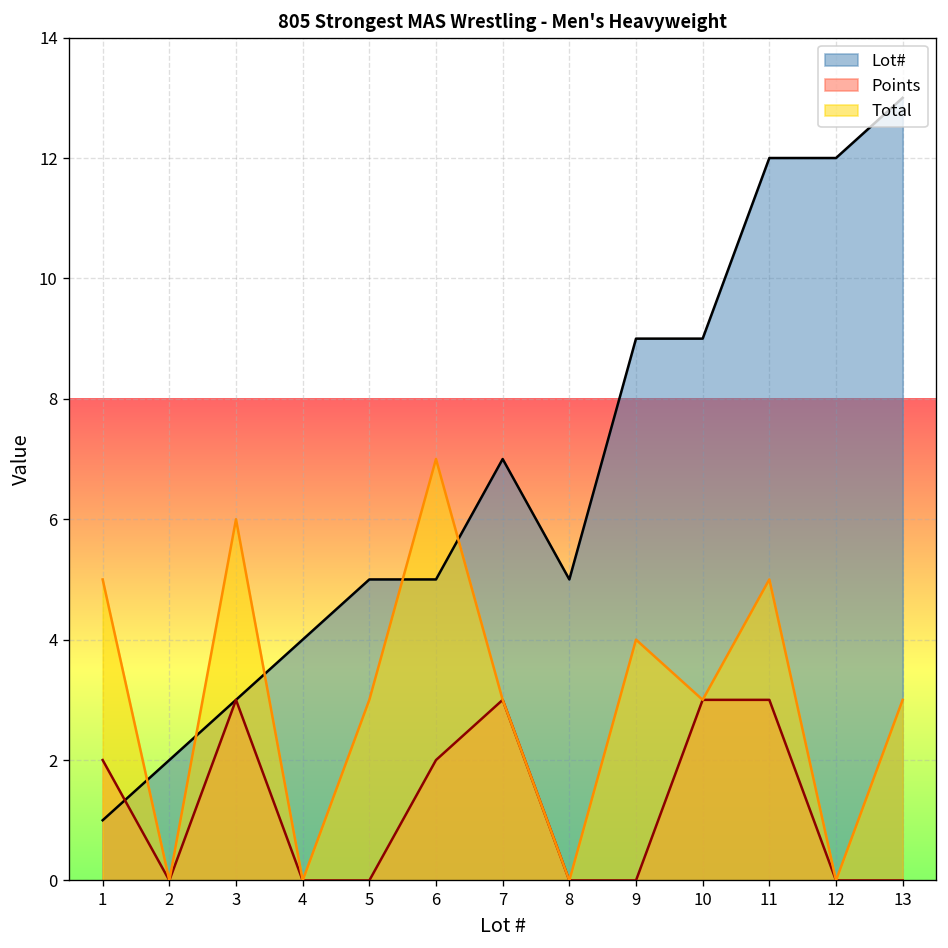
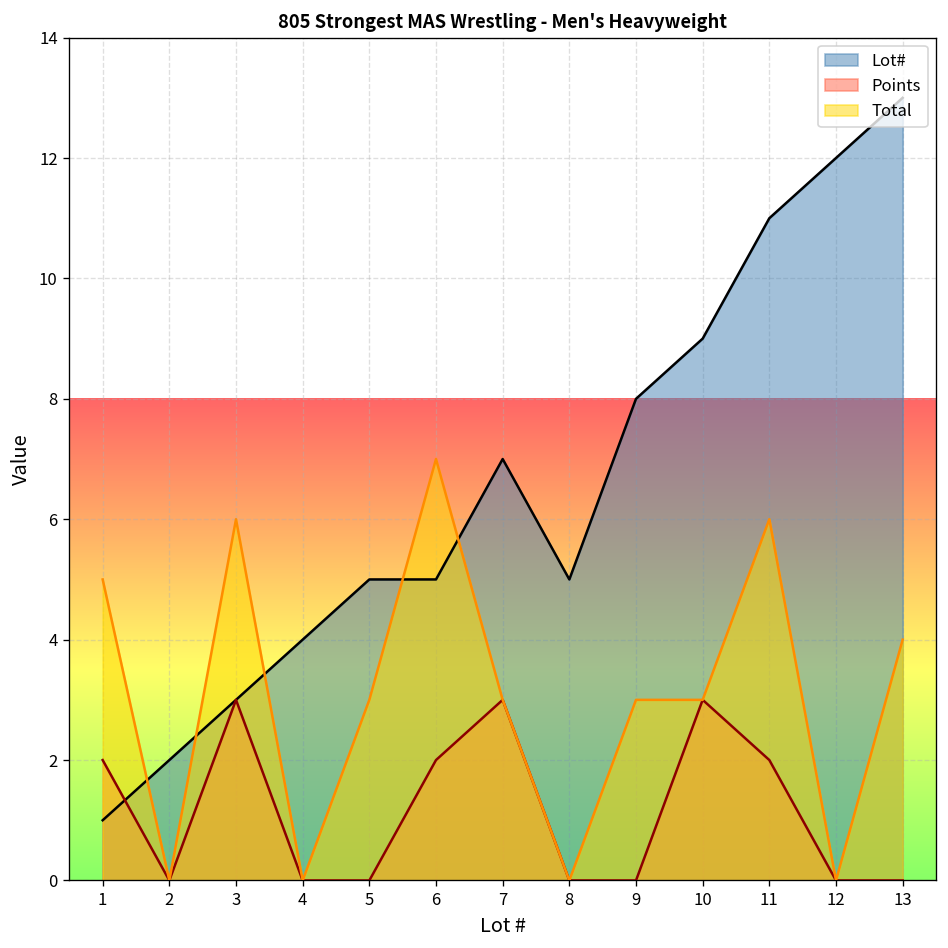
Lot#, 9: 9 -> 8
Total, 9: 4 -> 3
Lot#, 11: 12 -> 11
Points, 11: 3 -> 2
Total, 11: 5 -> 6
Total, 13: 3 -> 4
